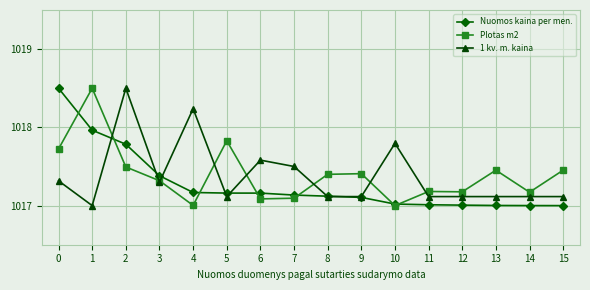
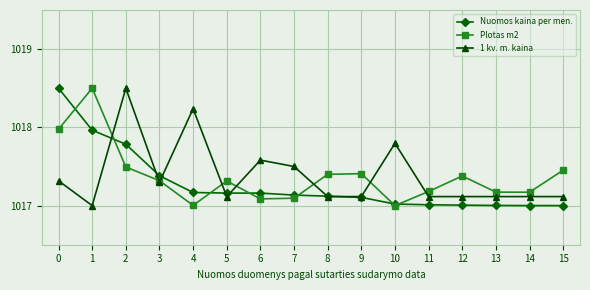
Plotas m2, 0: 1017.7 -> 1018.0
Plotas m2, 5: 1017.8 -> 1017.3
Plotas m2, 12: 1017.2 -> 1017.4
Plotas m2, 13: 1017.5 -> 1017.2
